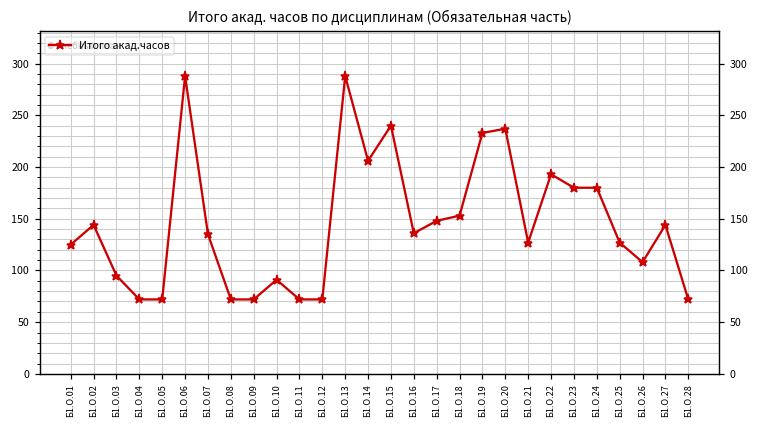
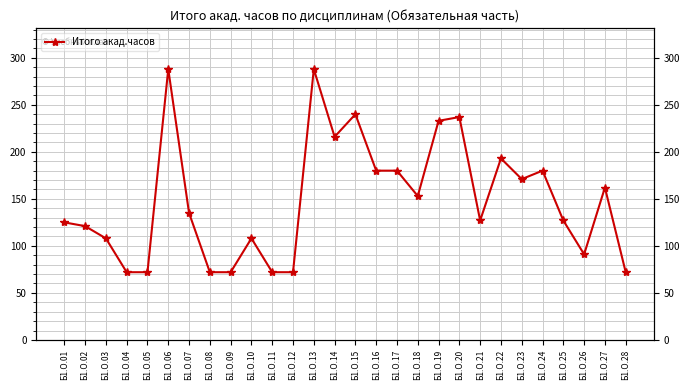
Б1.О.02: 140 -> 120
Б1.О.03: 100 -> 110
Б1.О.10: 90 -> 110
Б1.О.14: 210 -> 220
Б1.О.16: 140 -> 180
Б1.О.17: 150 -> 180
Б1.О.23: 180 -> 170
Б1.О.26: 110 -> 90
Б1.О.27: 140 -> 160
